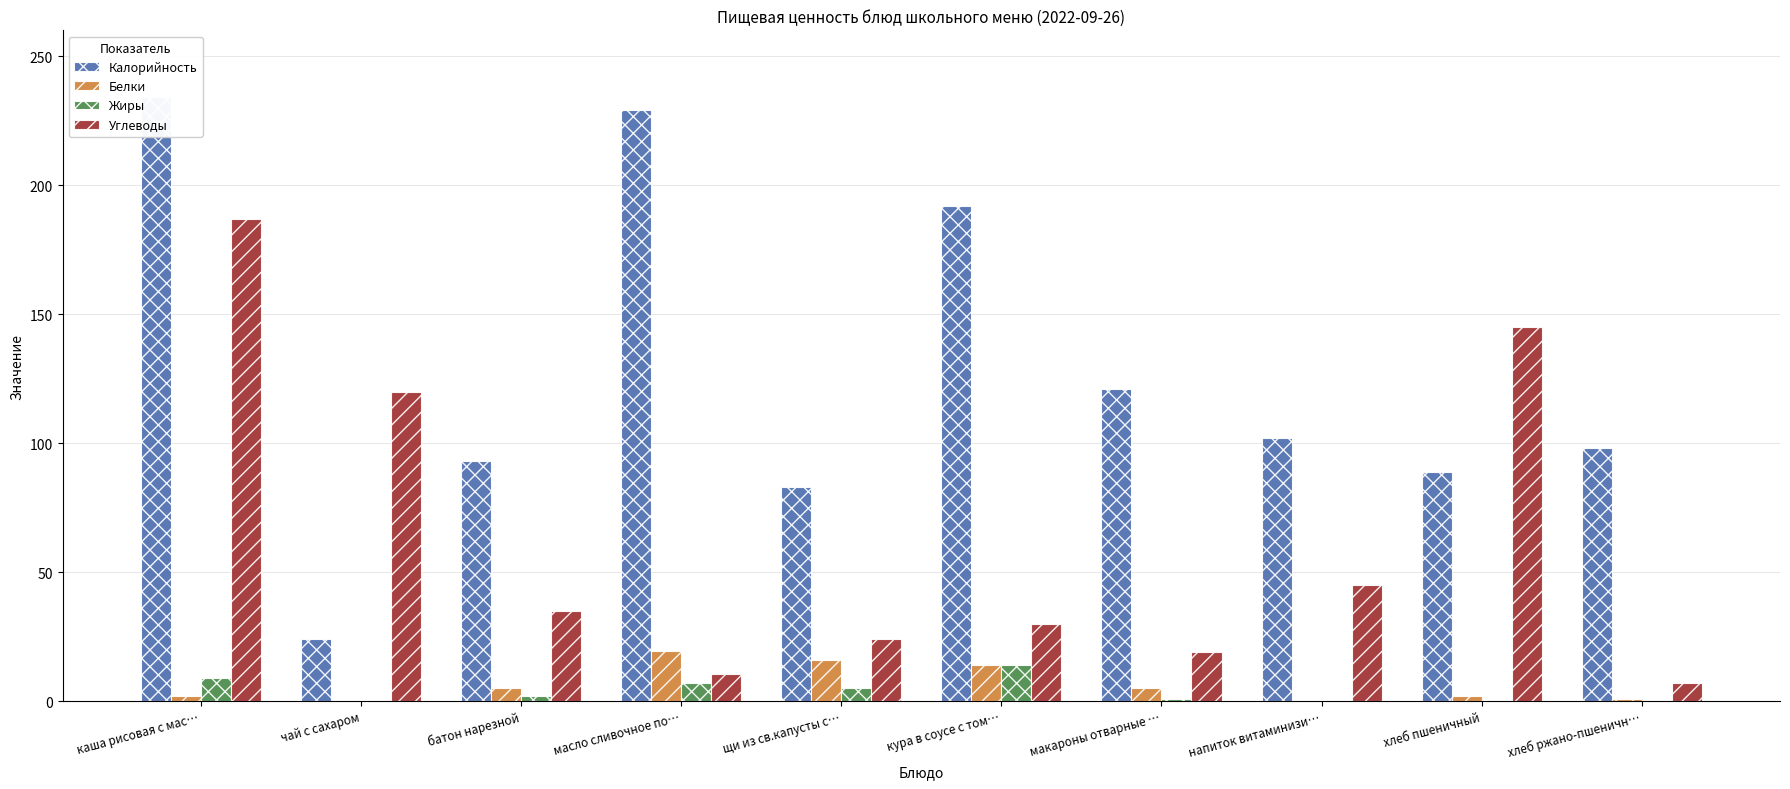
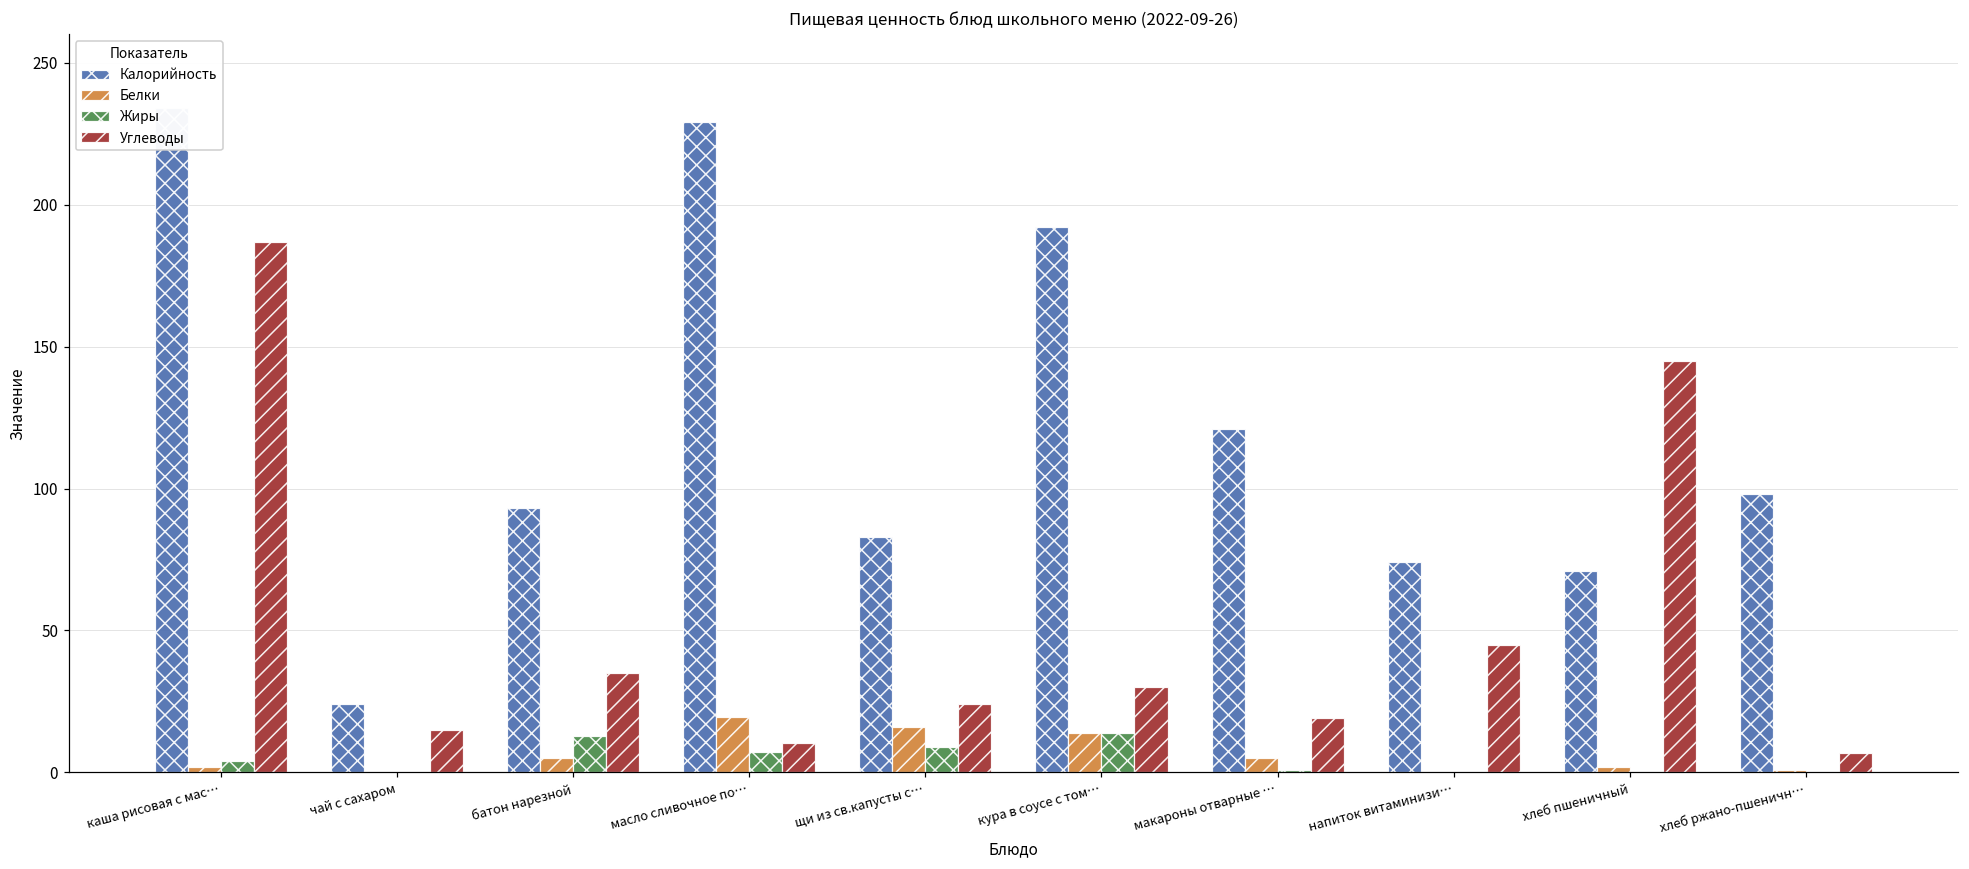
Жиры, каша рисовая с мас…: 9 -> 4
Углеводы, чай с сахаром: 120 -> 15
Жиры, батон нарезной: 2 -> 13
Жиры, щи из св.капусты с…: 5 -> 9
Калорийность, напиток витаминизи…: 102 -> 74
Калорийность, хлеб пшеничный: 89 -> 71
